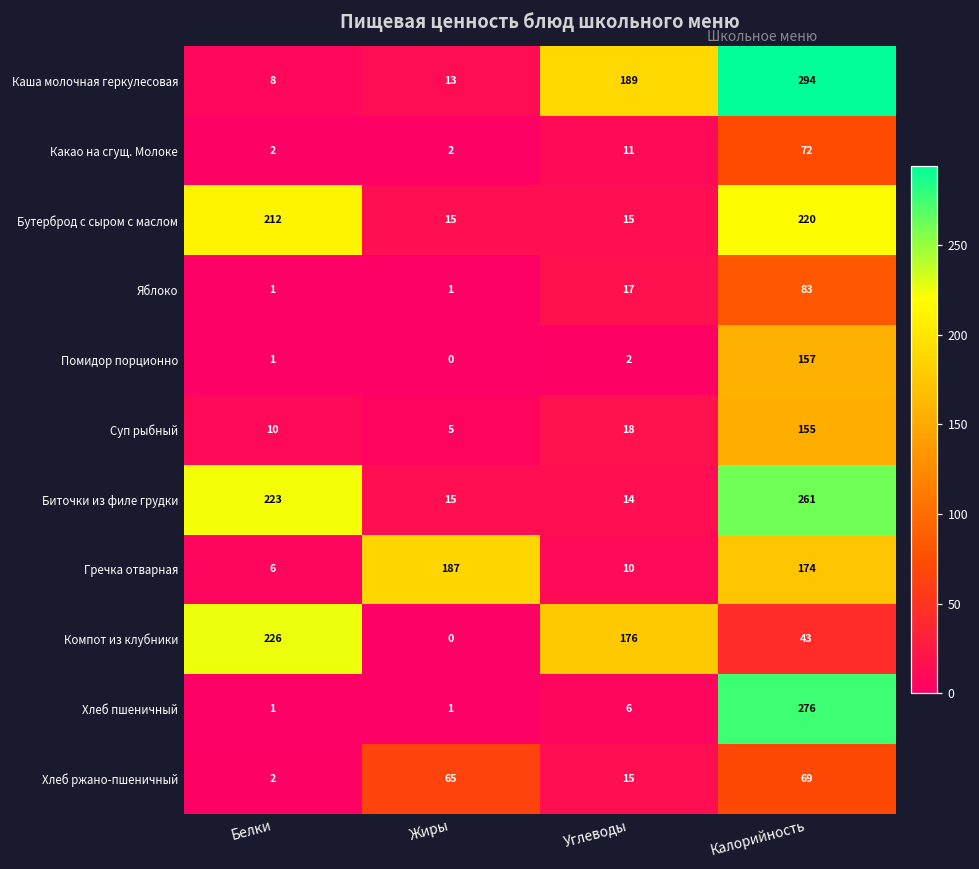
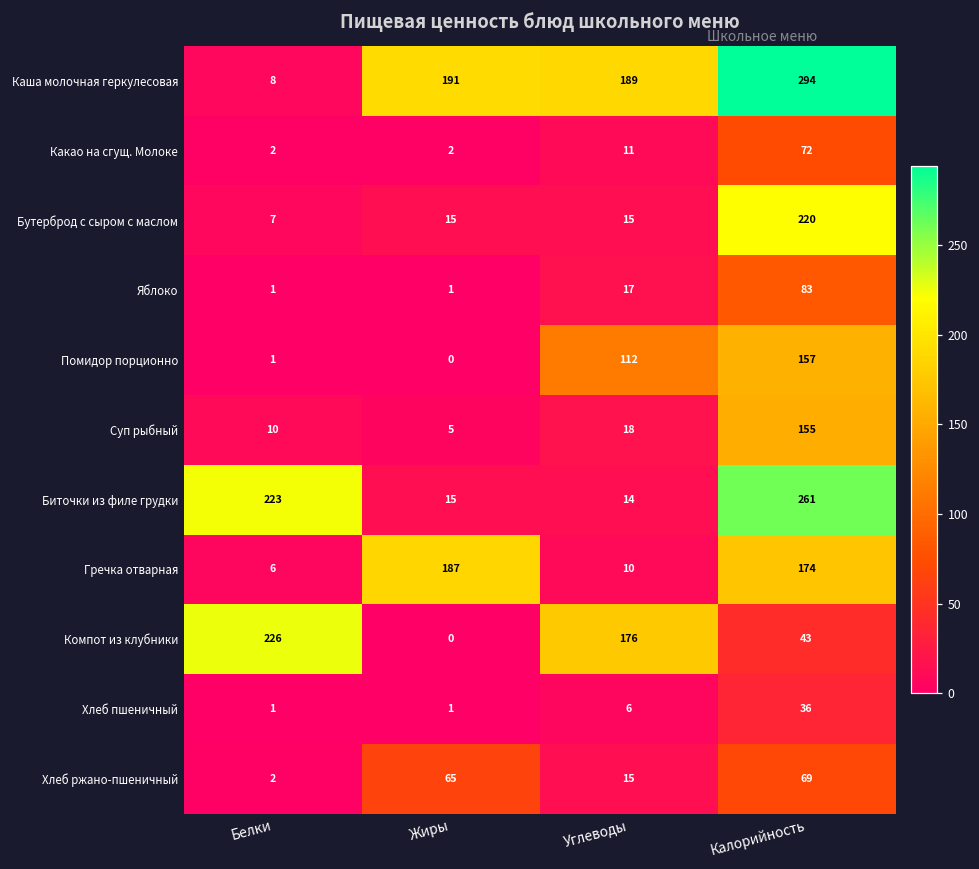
Каша молочная геркулесовая, Жиры: 13 -> 191
Бутерброд с сыром с маслом, Белки: 212 -> 7
Помидор порционно, Углеводы: 2 -> 112
Хлеб пшеничный, Калорийность: 276 -> 36
